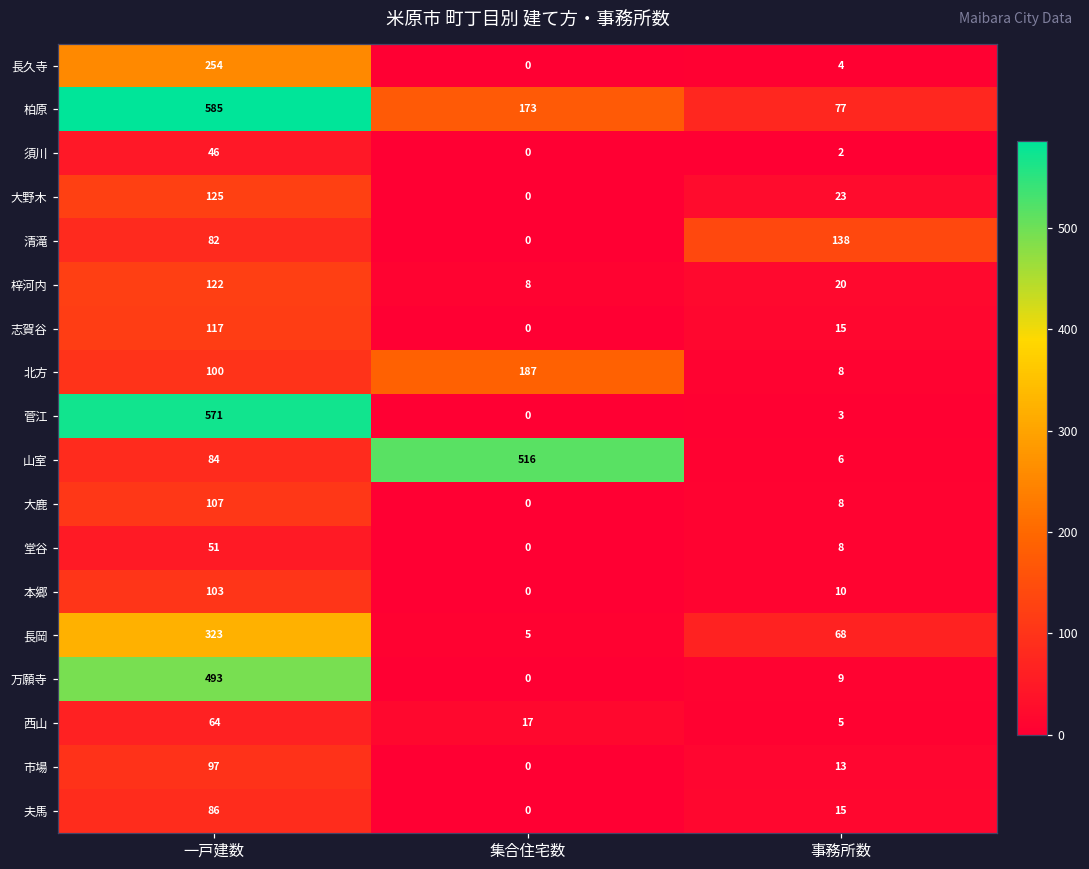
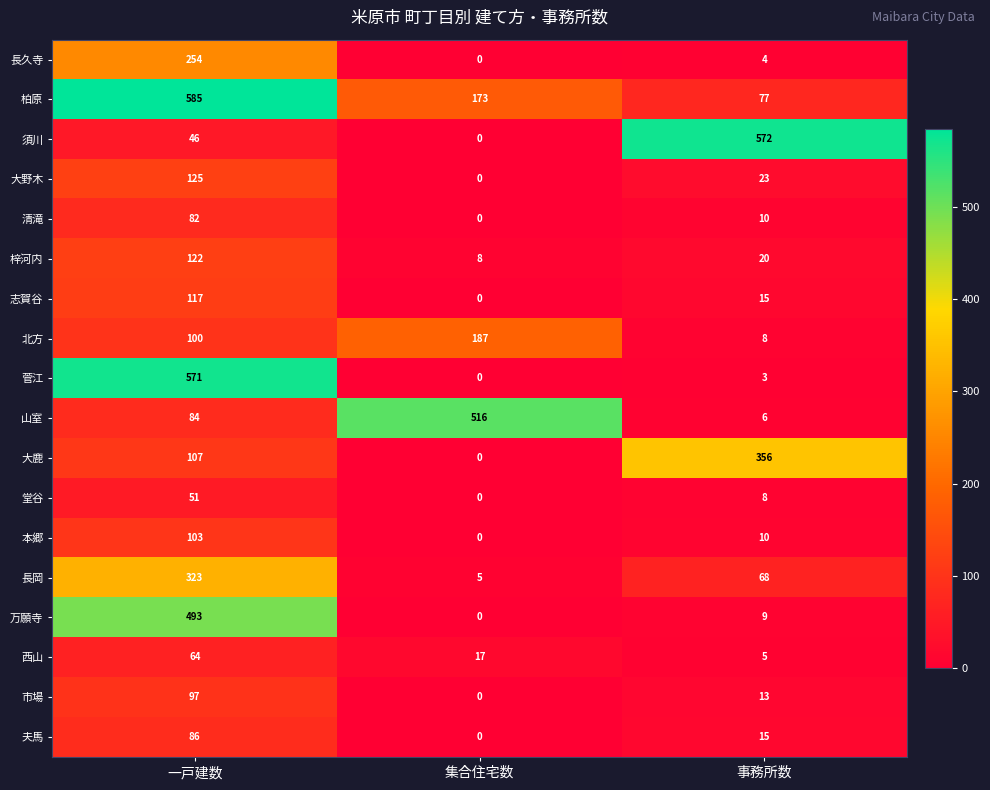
須川, 事務所数: 2 -> 572
清滝, 事務所数: 138 -> 10
大鹿, 事務所数: 8 -> 356
